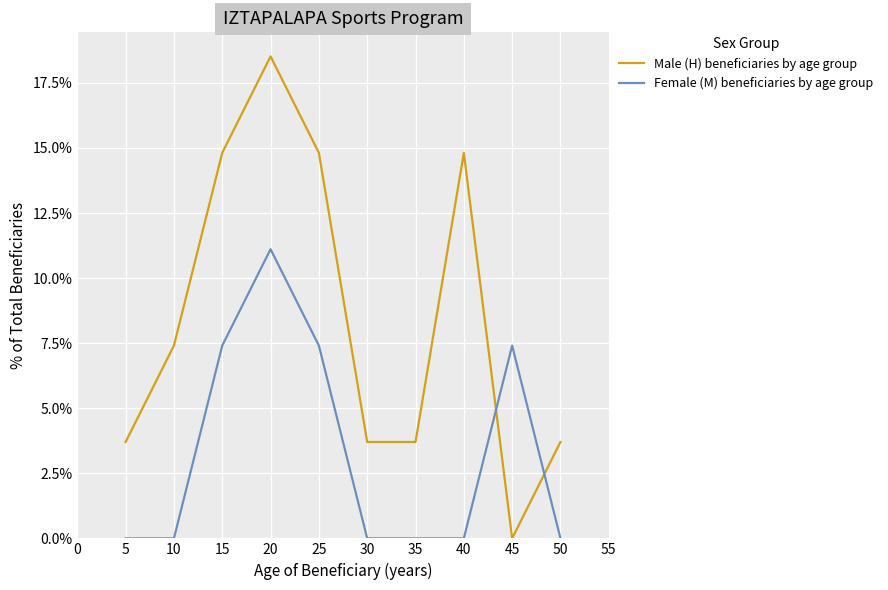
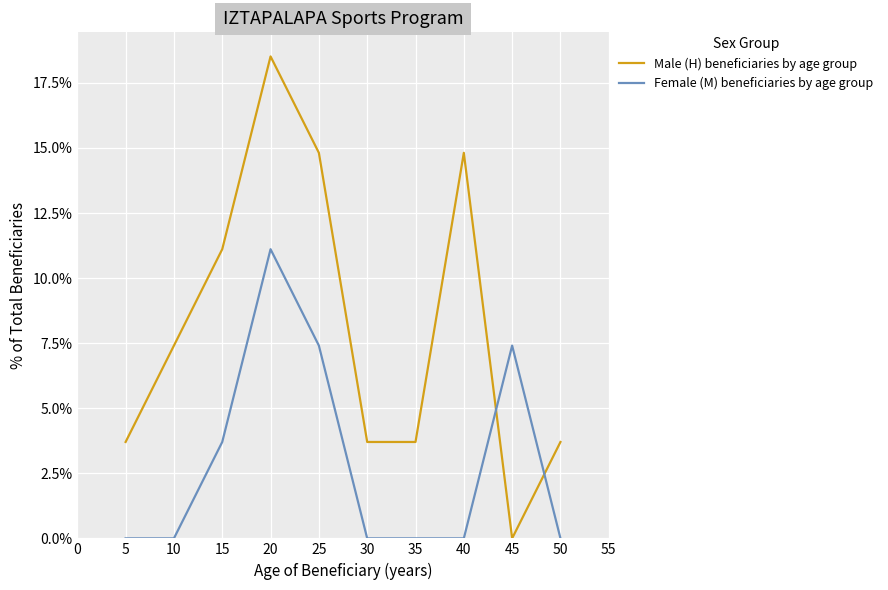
Male (H) beneficiaries by age group, 15: 14.8% -> 11.1%
Female (M) beneficiaries by age group, 15: 7.4% -> 3.7%
